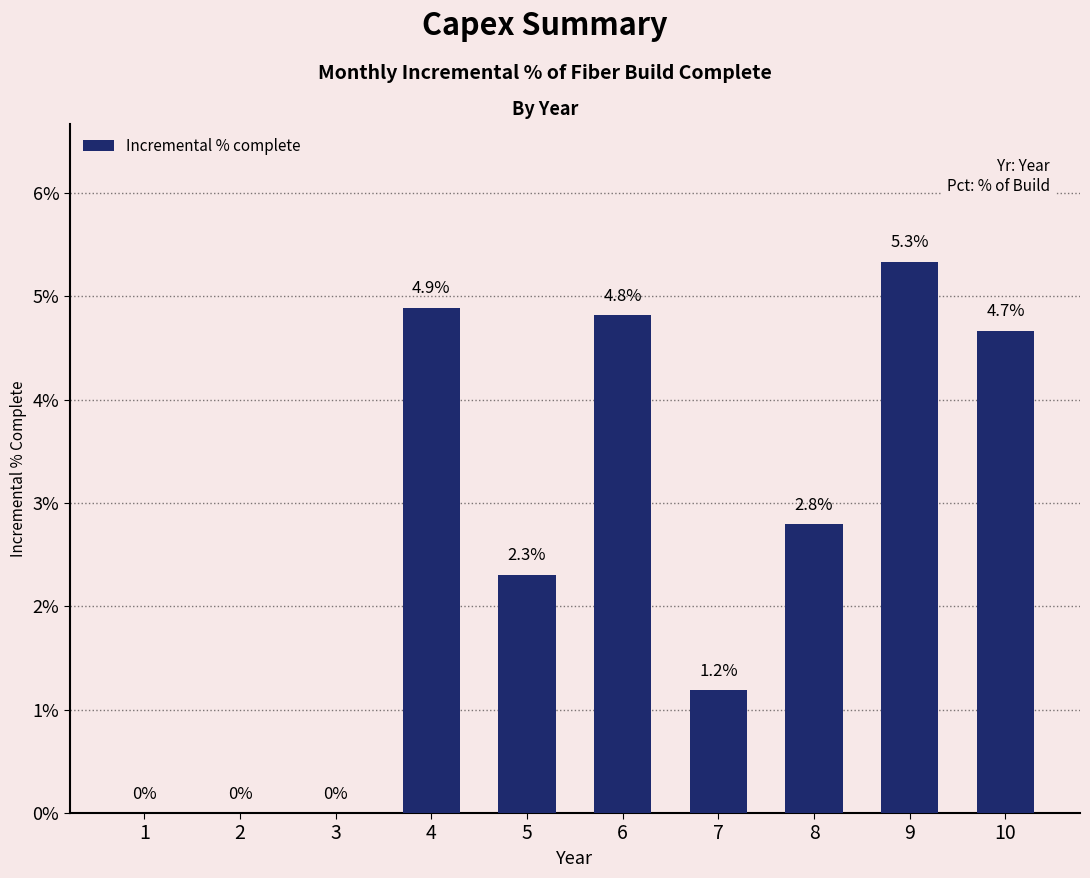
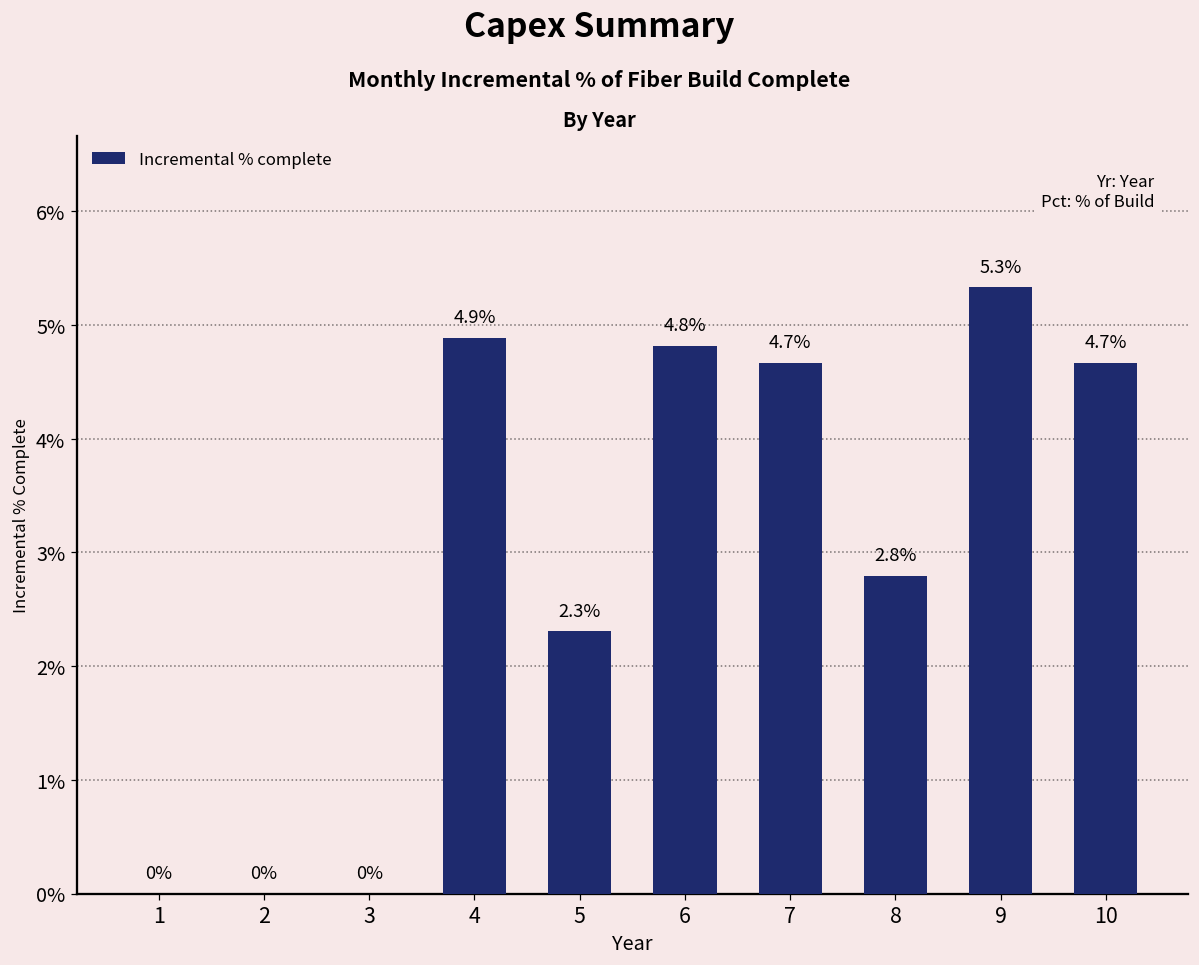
7: 1.2% -> 4.7%
